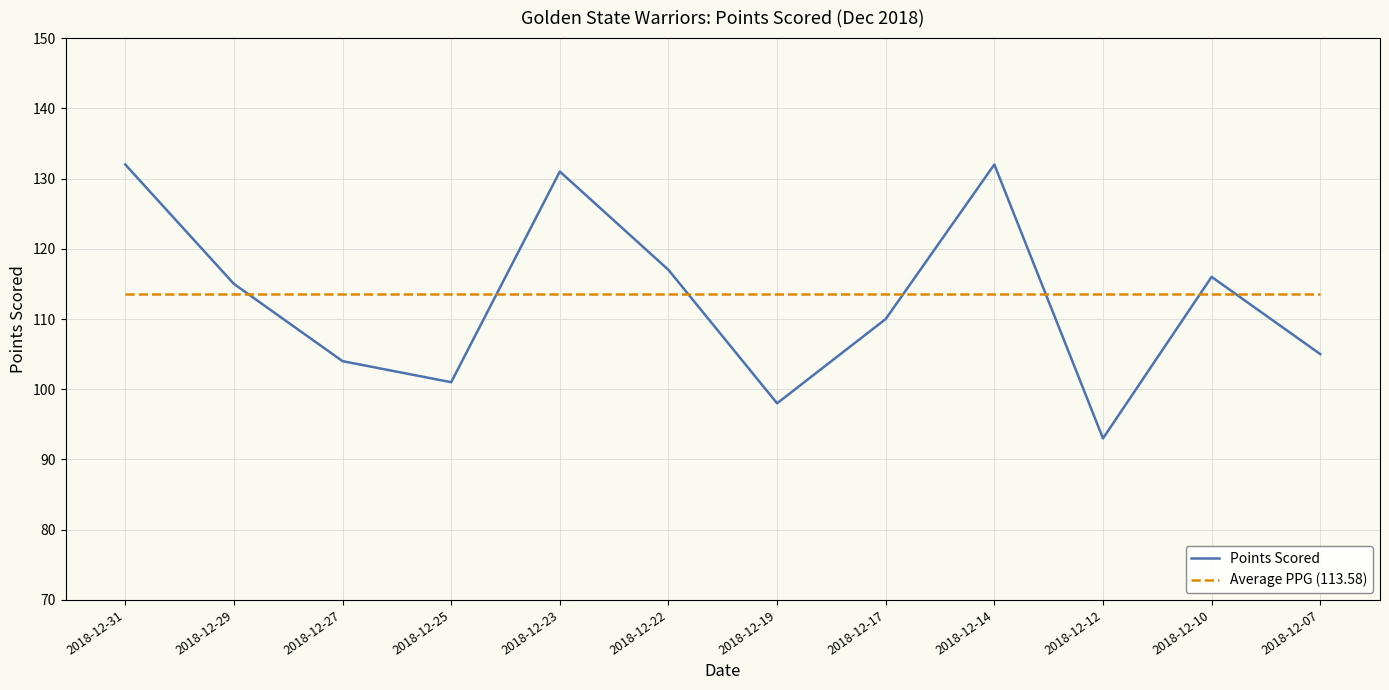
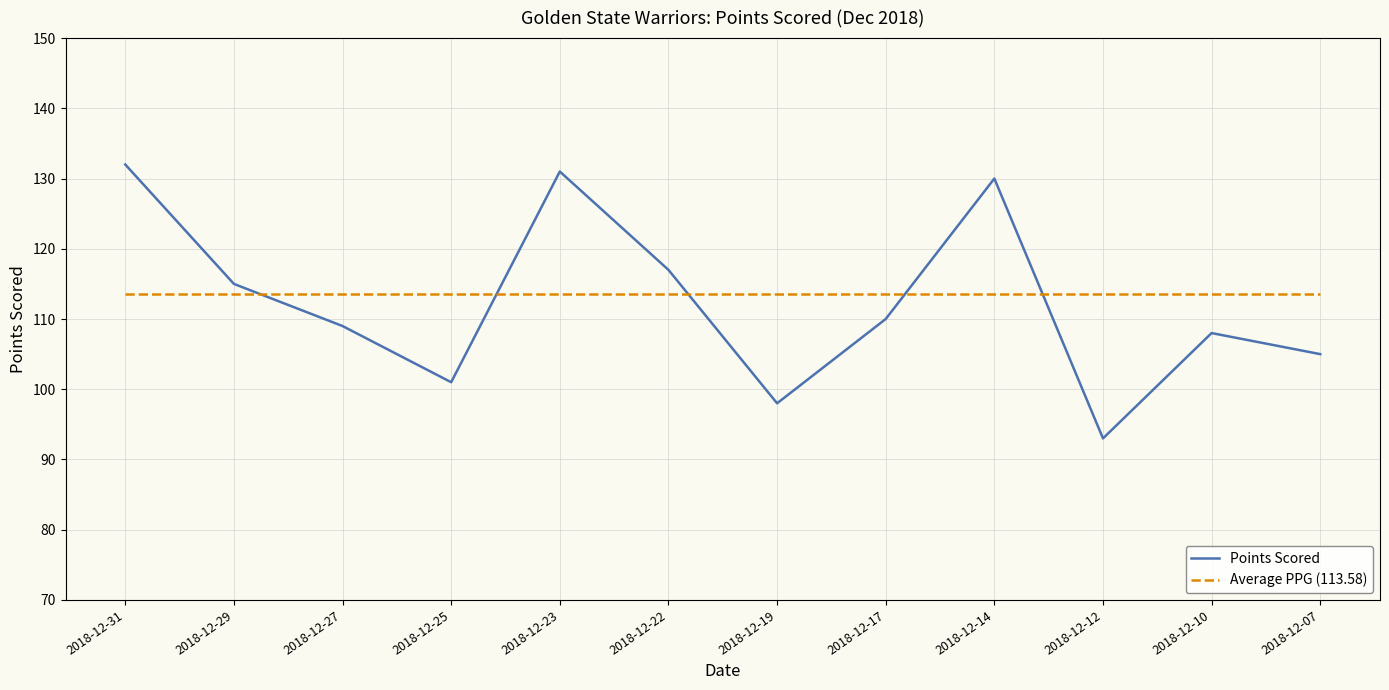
Points Scored, 2018-12-27: 104 -> 109
Points Scored, 2018-12-14: 132 -> 130
Points Scored, 2018-12-10: 116 -> 108
